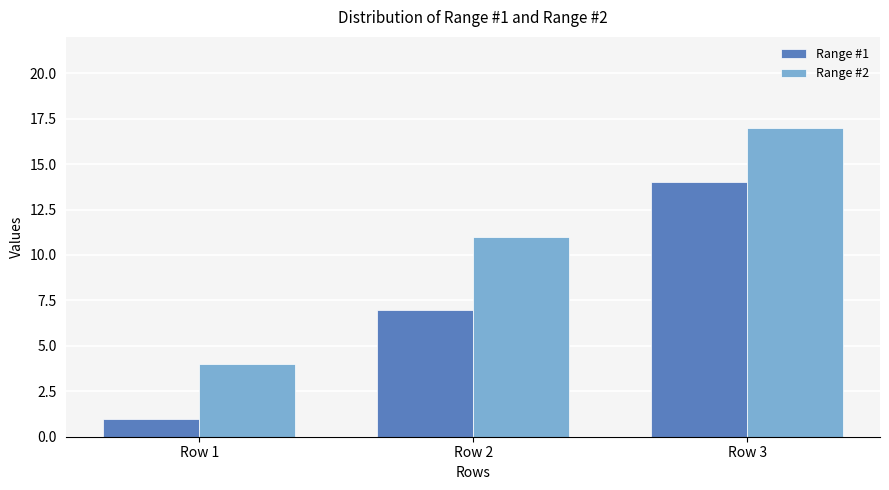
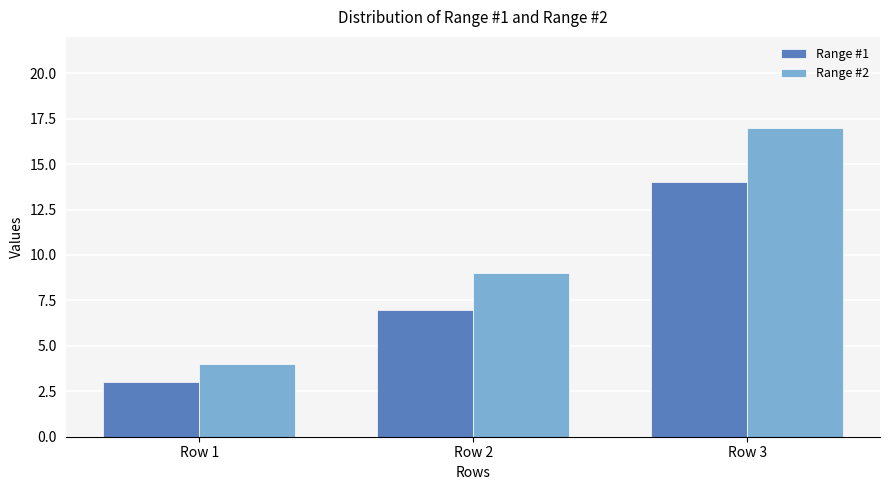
Range #1, Row 1: 1 -> 3
Range #2, Row 2: 11 -> 9
